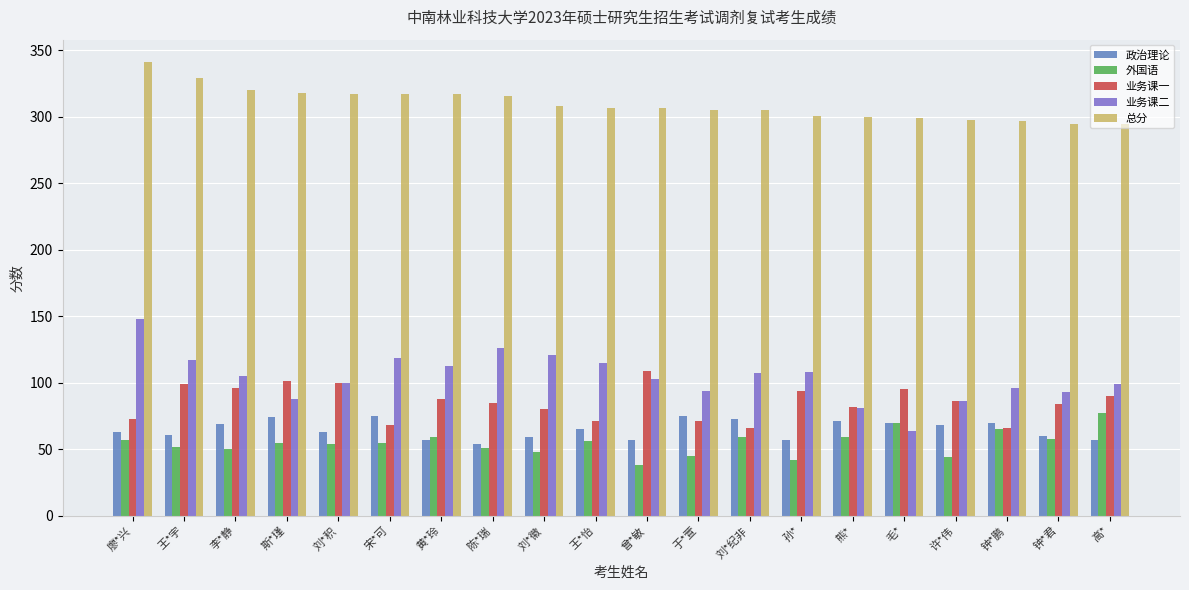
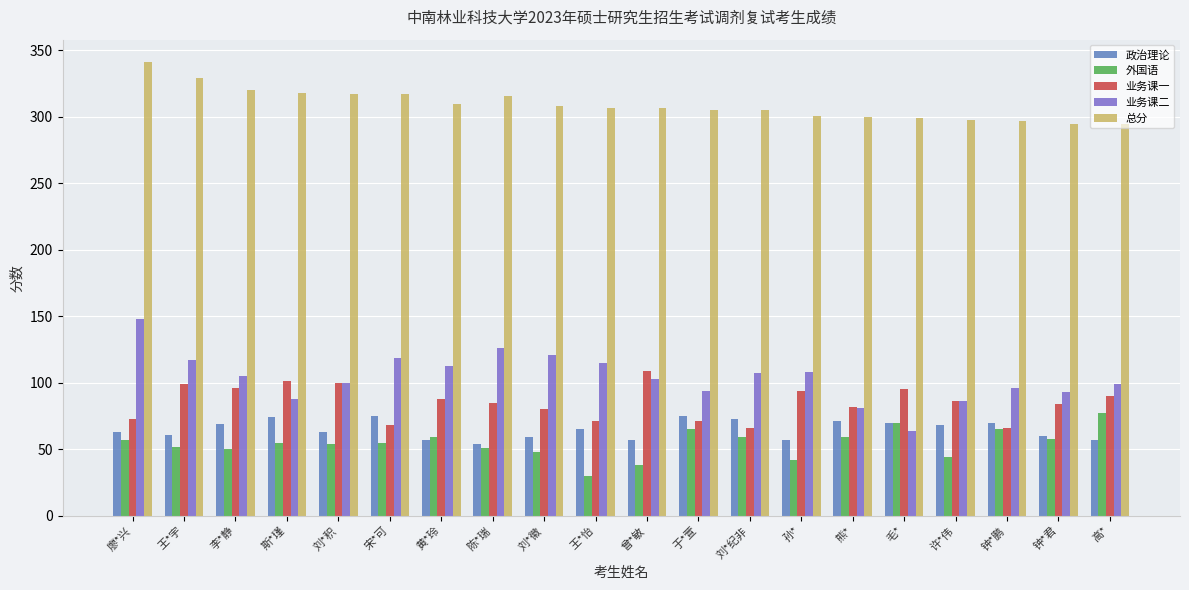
总分, 黄*玲: 317 -> 310
外国语, 王*怡: 56 -> 30
外国语, 于*萱: 45 -> 65
